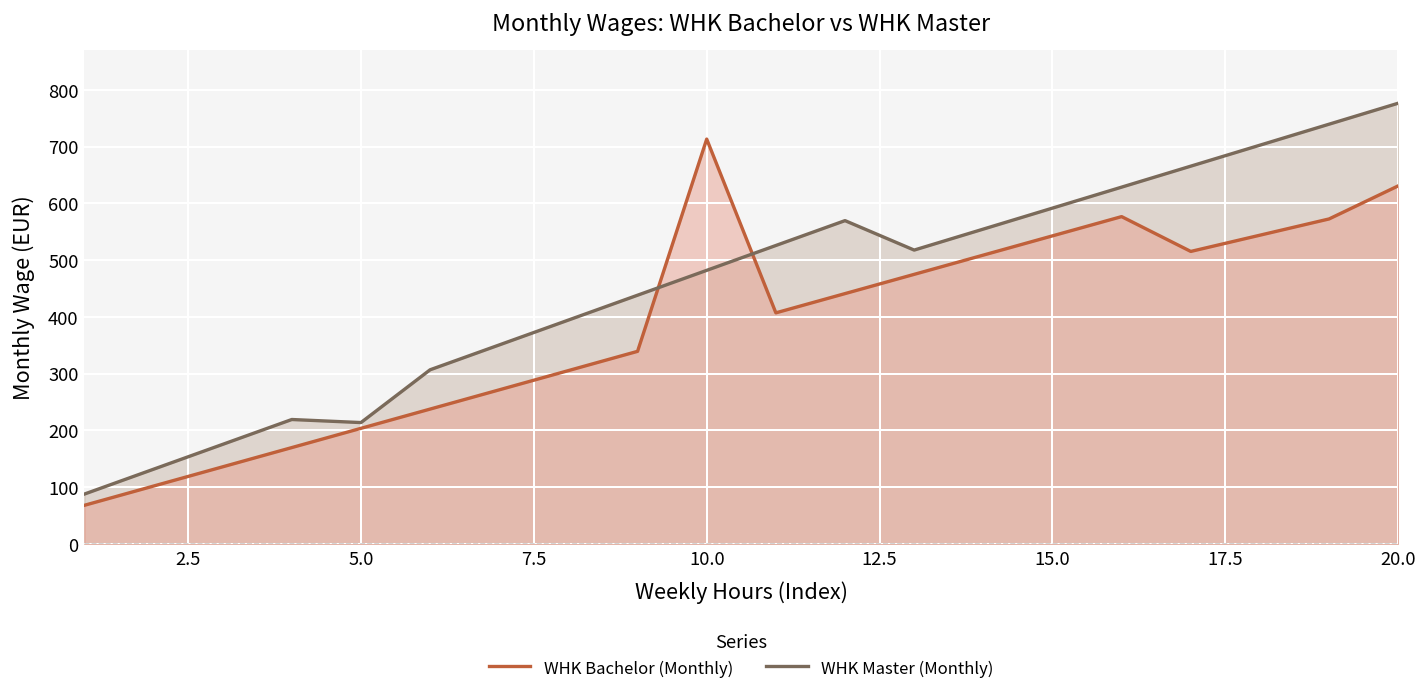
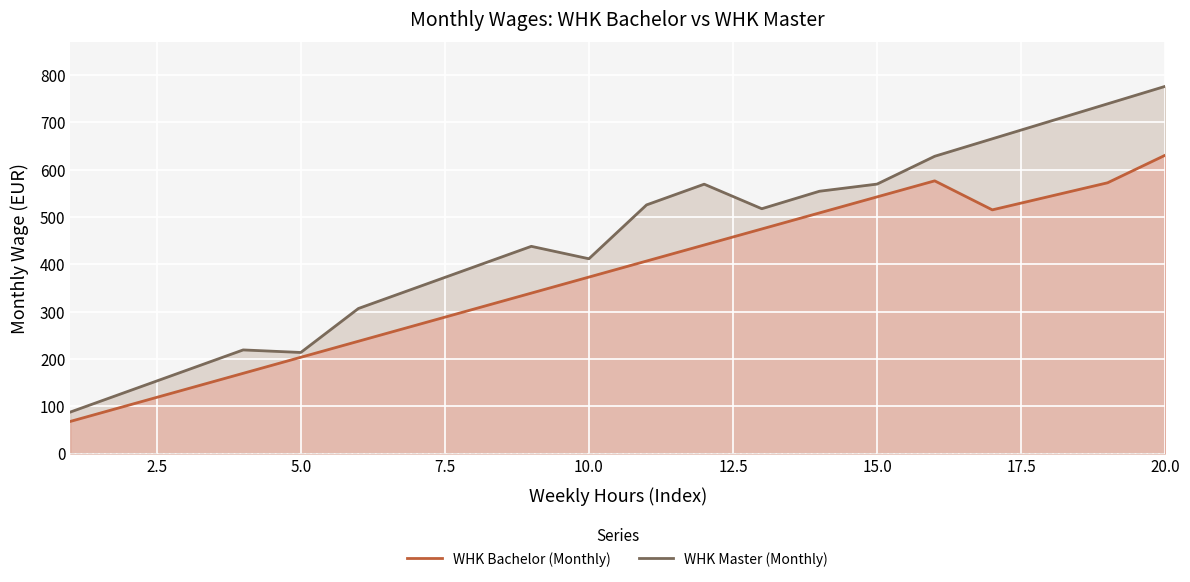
WHK Bachelor (Monthly), 10.0: 710 -> 370
WHK Master (Monthly), 10.0: 480 -> 410
WHK Master (Monthly), 15.0: 590 -> 570
